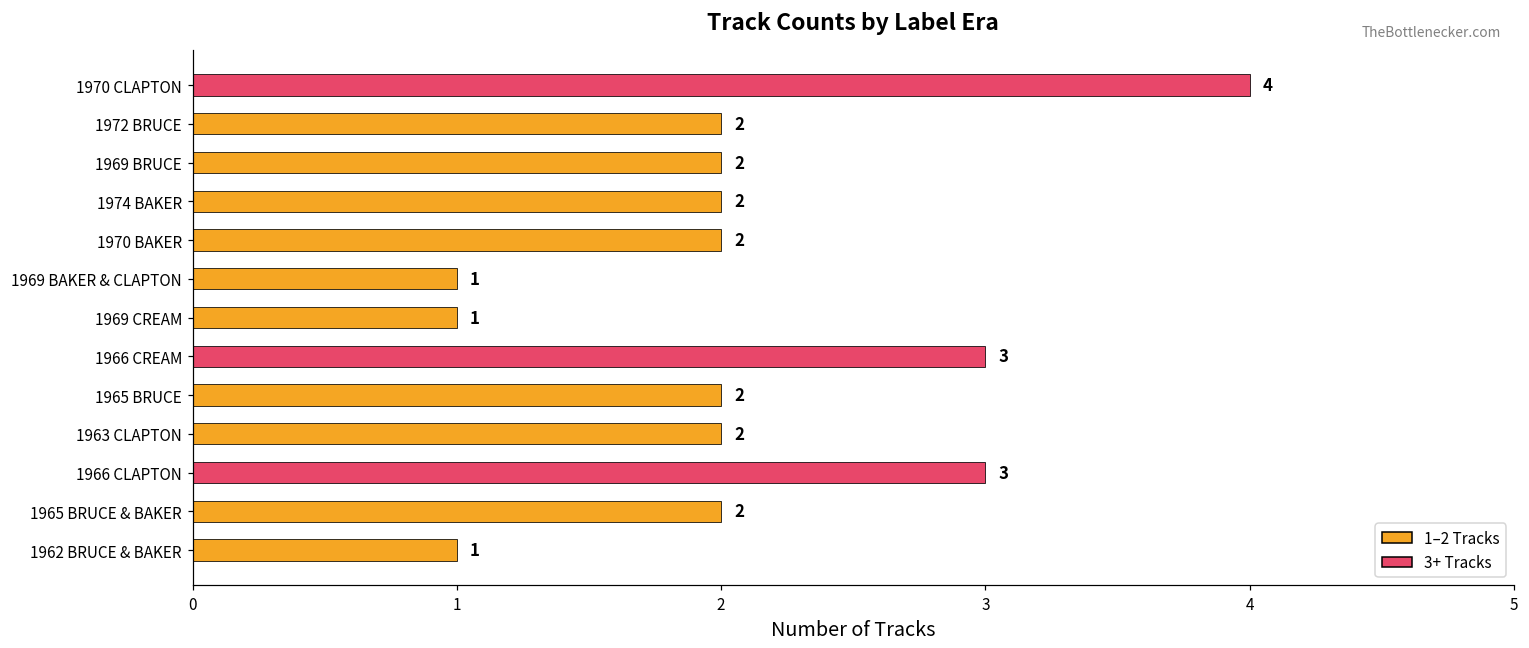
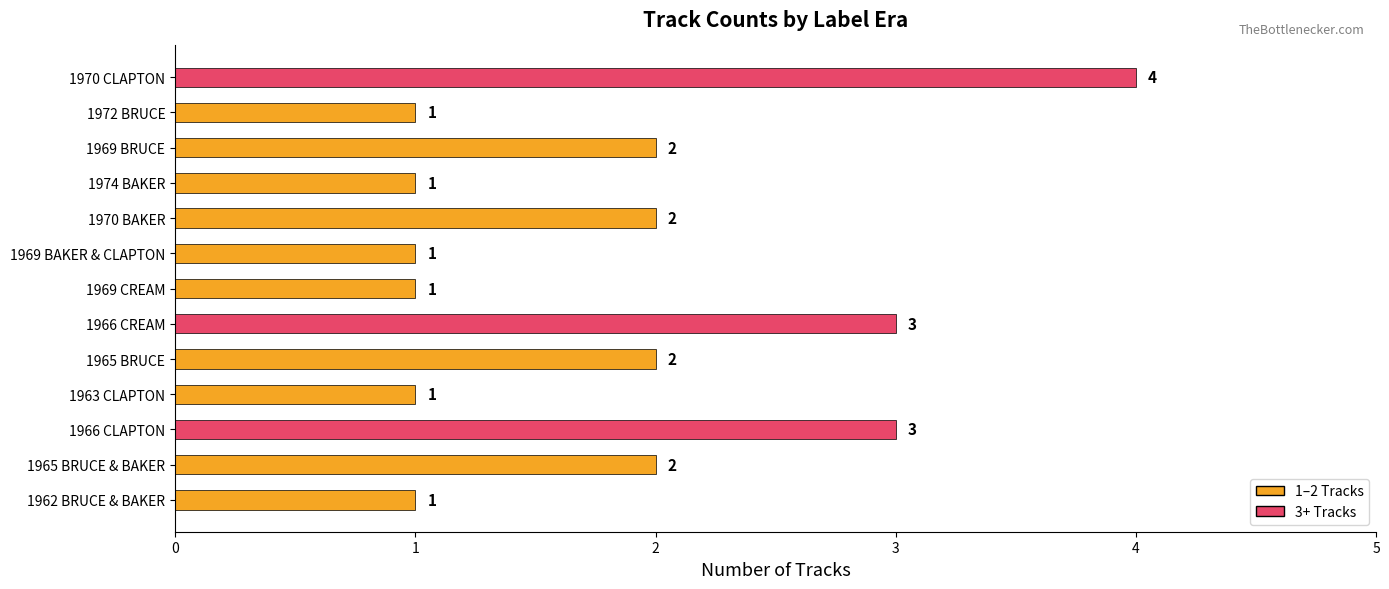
1972 BRUCE: 2 -> 1
1974 BAKER: 2 -> 1
1963 CLAPTON: 2 -> 1
